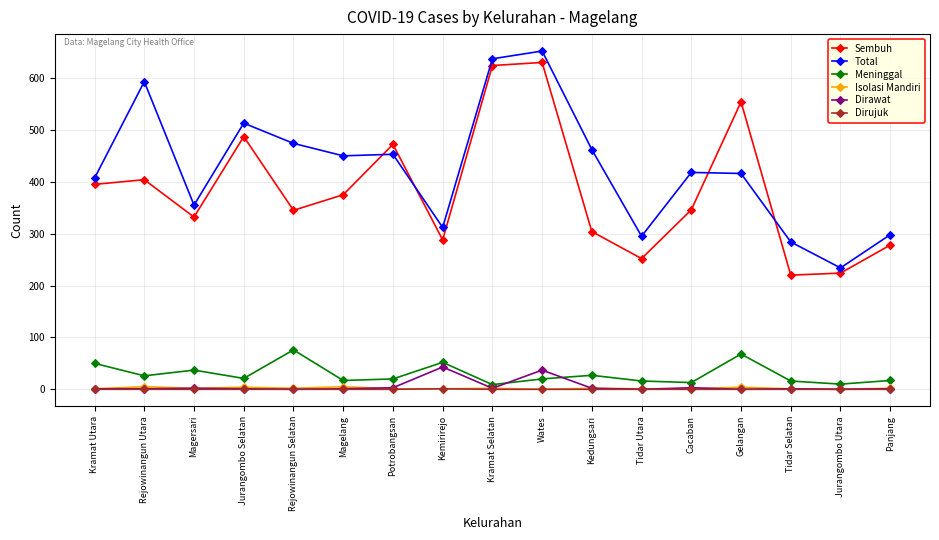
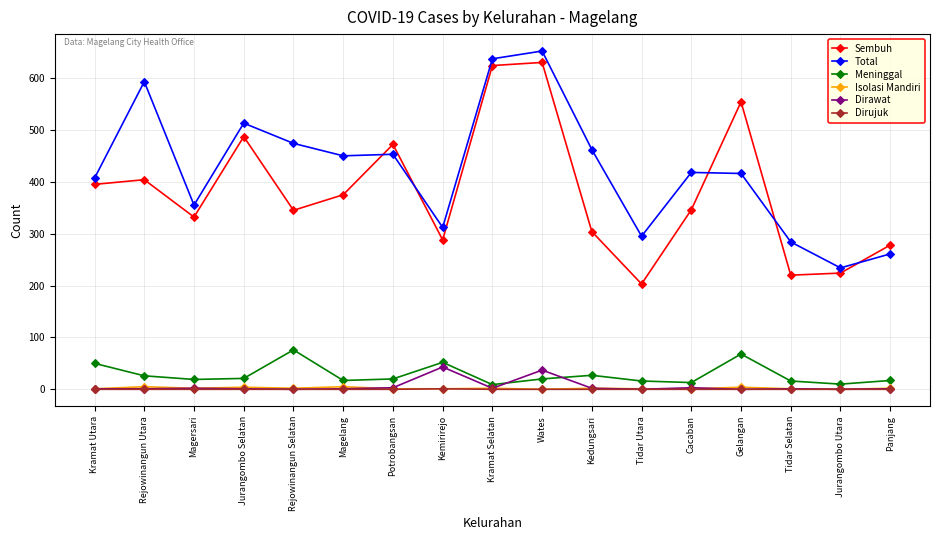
Meninggal, Magersari: 40 -> 20
Sembuh, Tidar Utara: 250 -> 200
Total, Panjang: 300 -> 260
